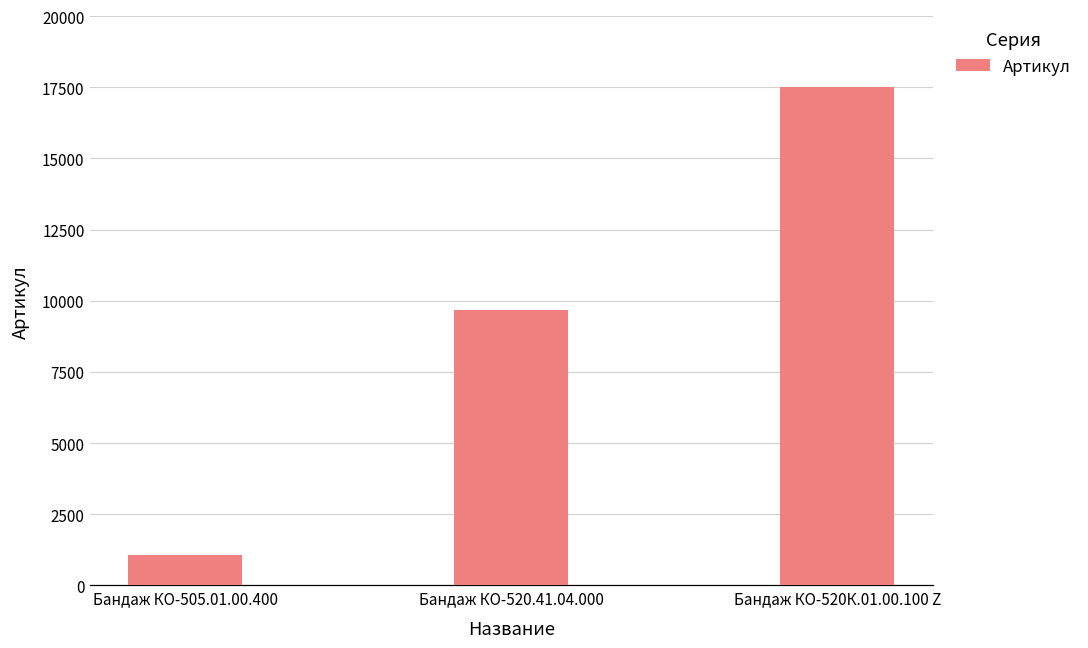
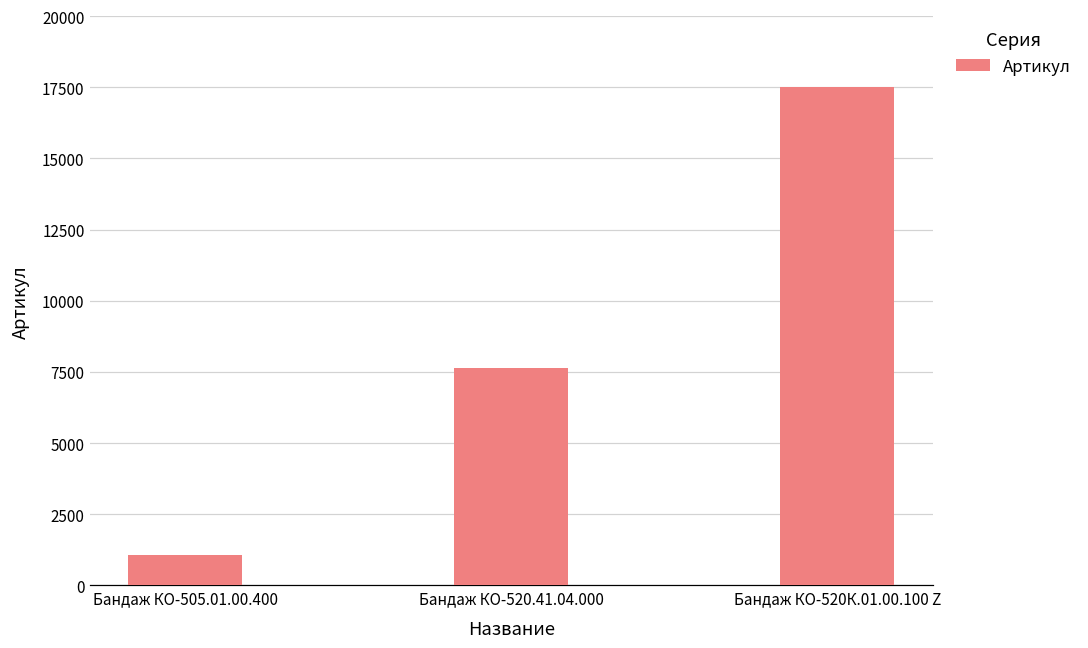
Бандаж КО-520.41.04.000: 9700 -> 7600
